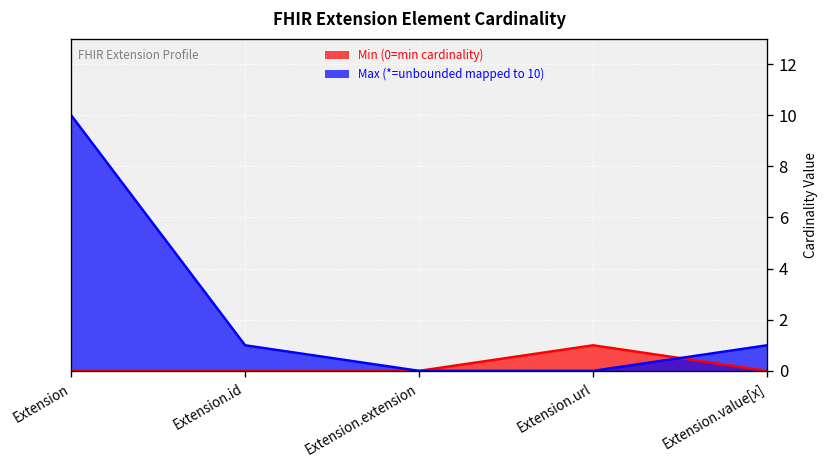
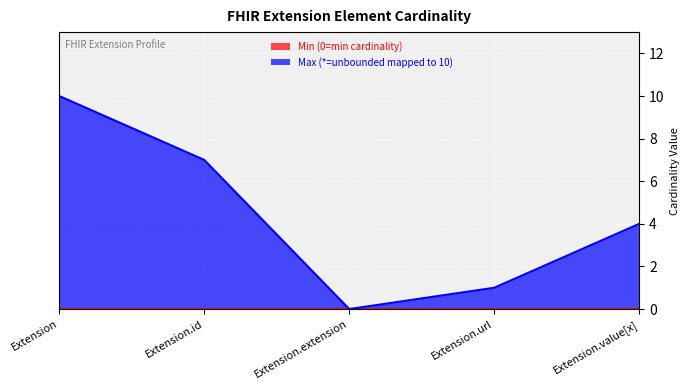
Max (*=unbounded mapped to 10), Extension.id: 1 -> 7
Min (0=min cardinality), Extension.url: 1 -> 0
Max (*=unbounded mapped to 10), Extension.url: 0 -> 1
Max (*=unbounded mapped to 10), Extension.value[x]: 1 -> 4
